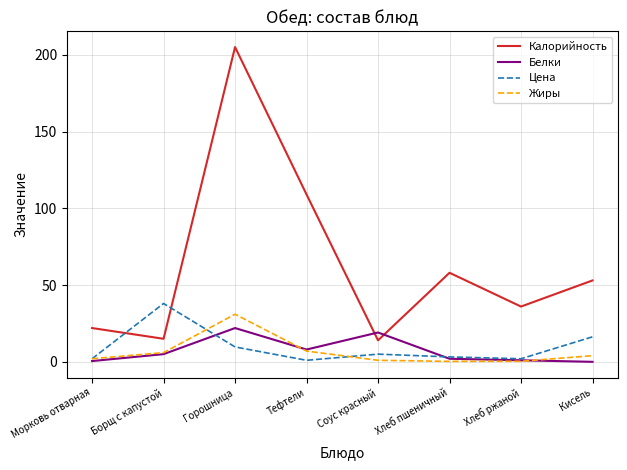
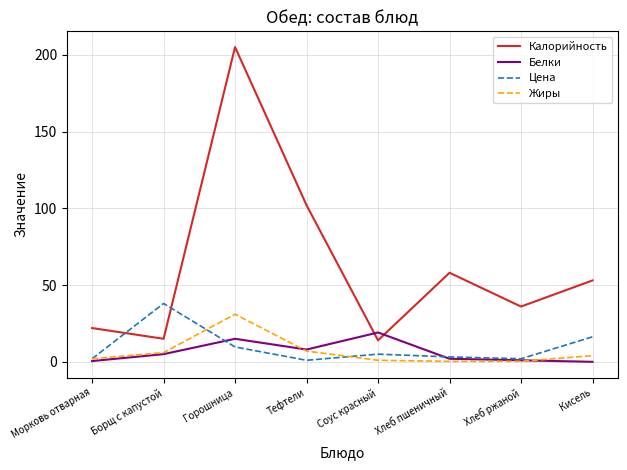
Белки, Горошница: 22 -> 15
Калорийность, Тефтели: 109 -> 102
